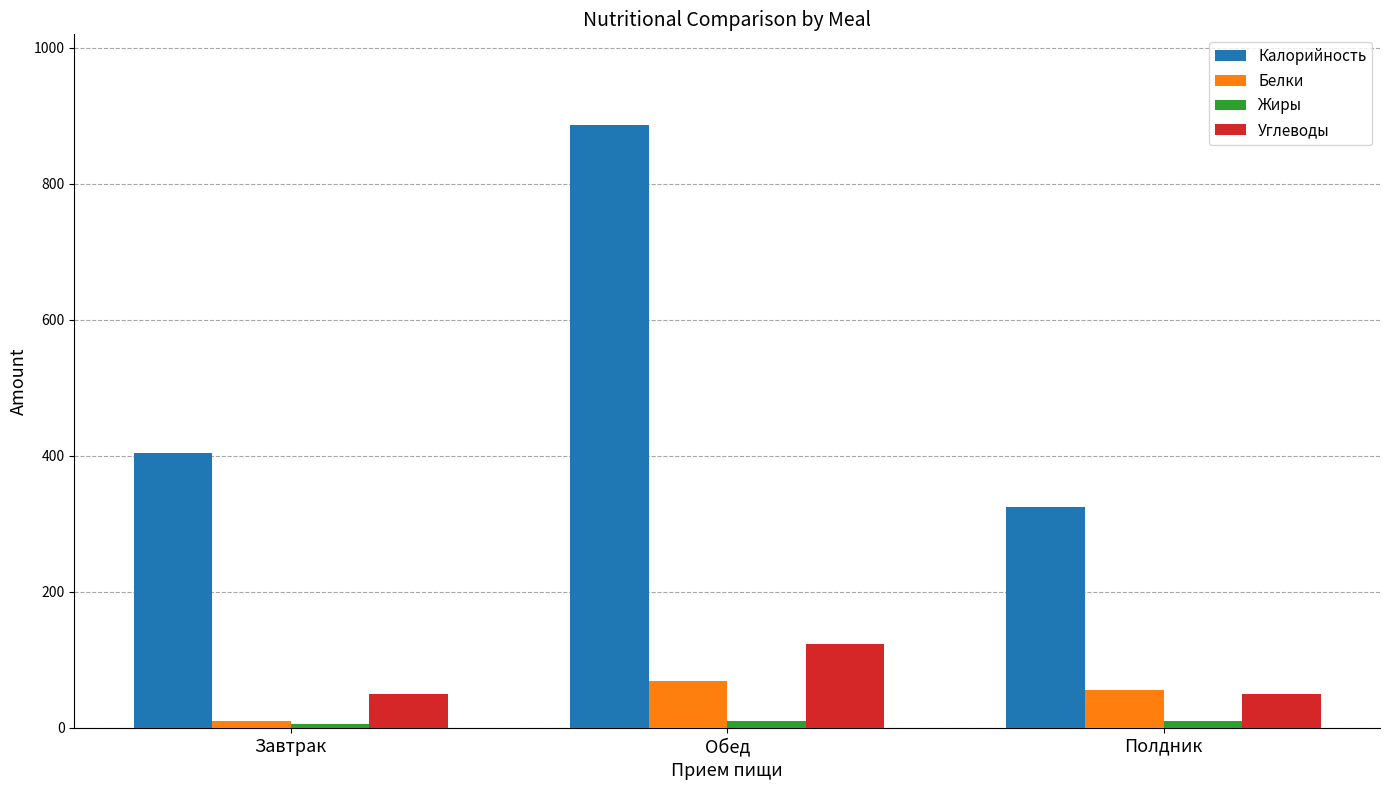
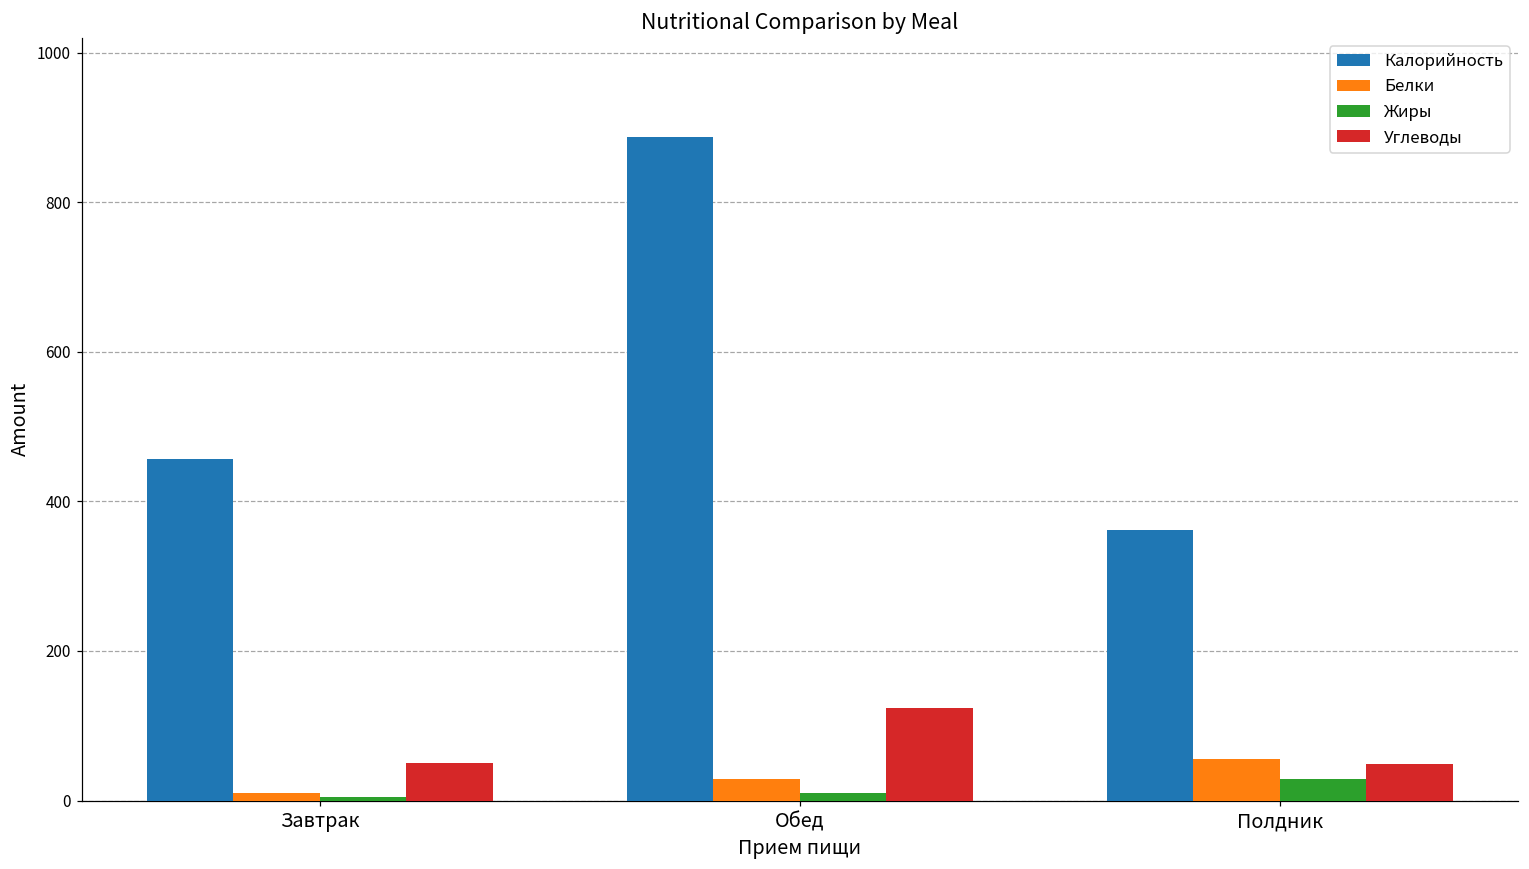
Калорийность, Завтрак: 400 -> 460
Белки, Обед: 70 -> 30
Калорийность, Полдник: 330 -> 360
Жиры, Полдник: 10 -> 30
